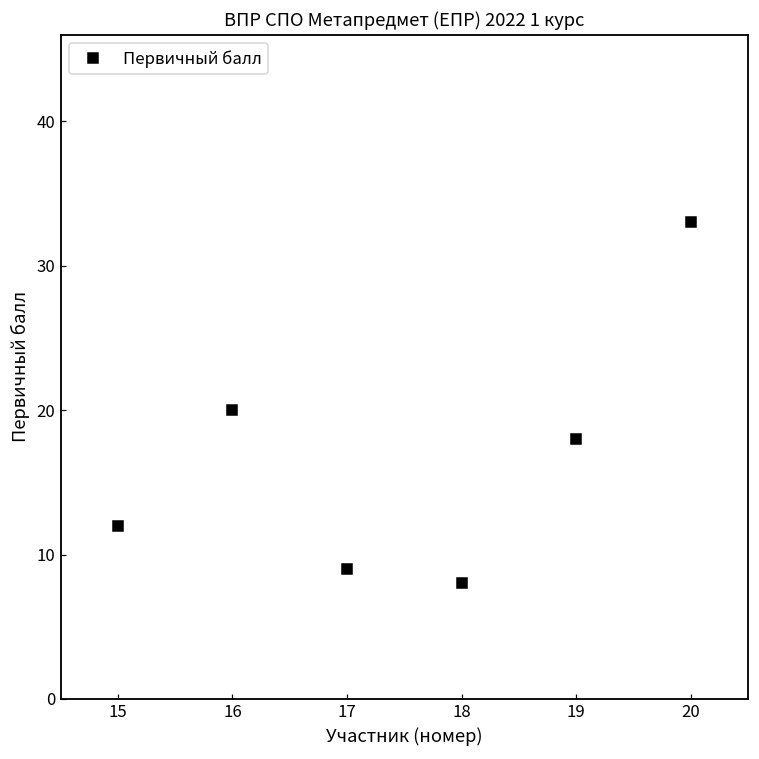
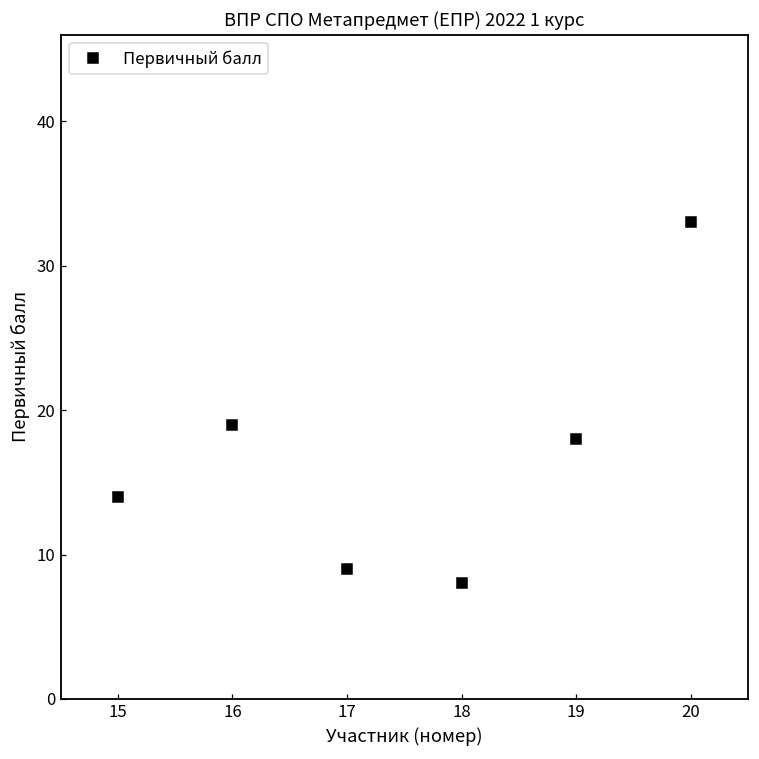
15: 12 -> 14
16: 20 -> 19
